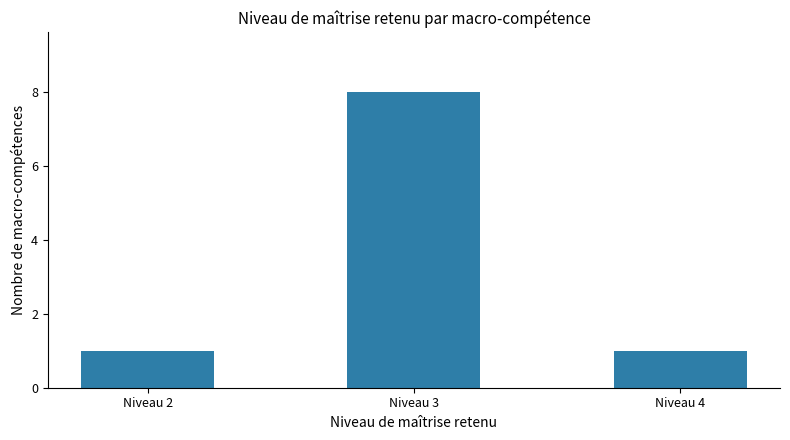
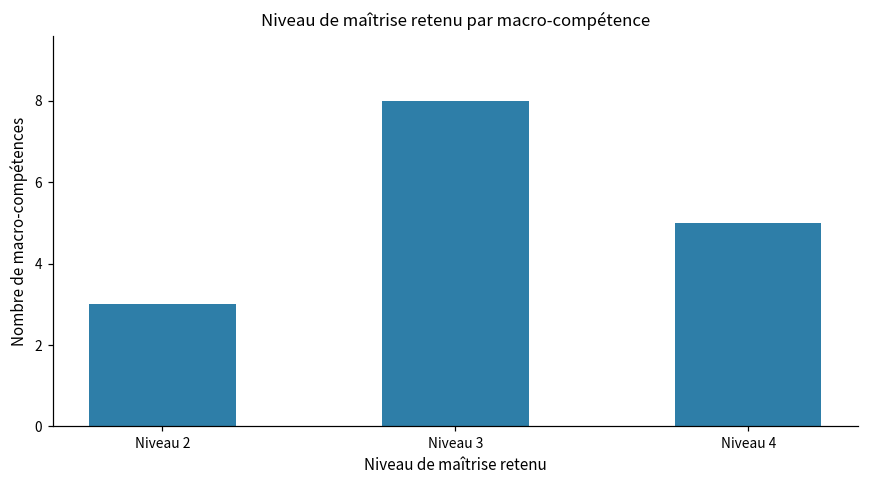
Niveau 2: 1 -> 3
Niveau 4: 1 -> 5
